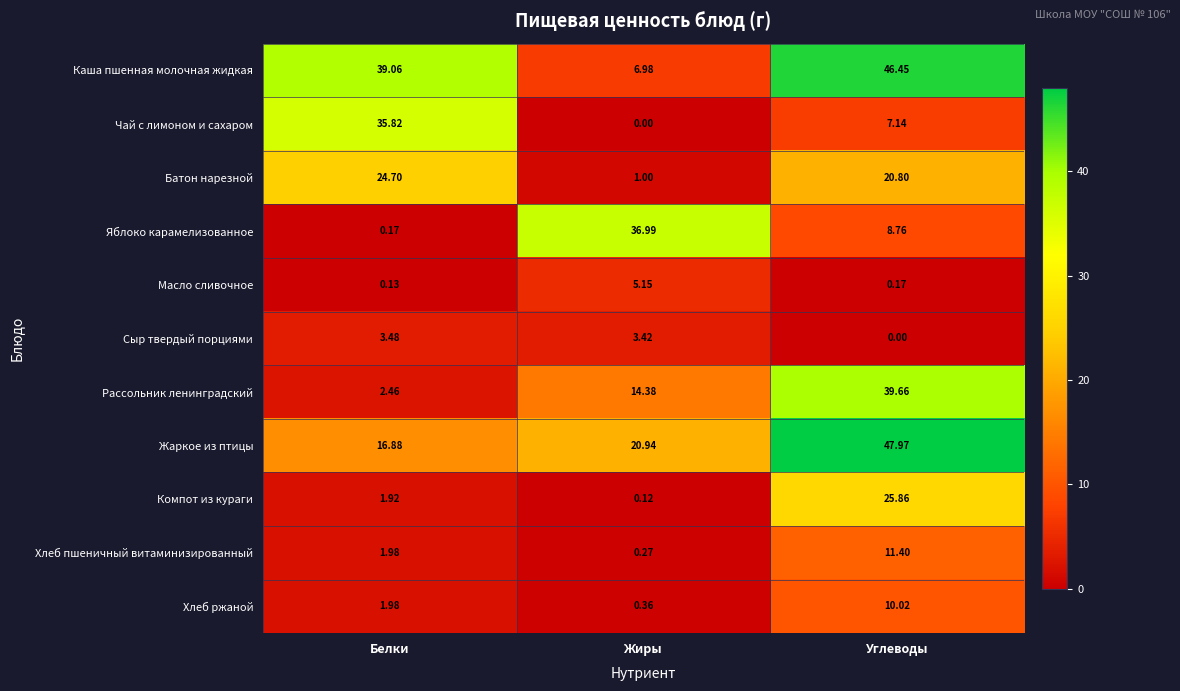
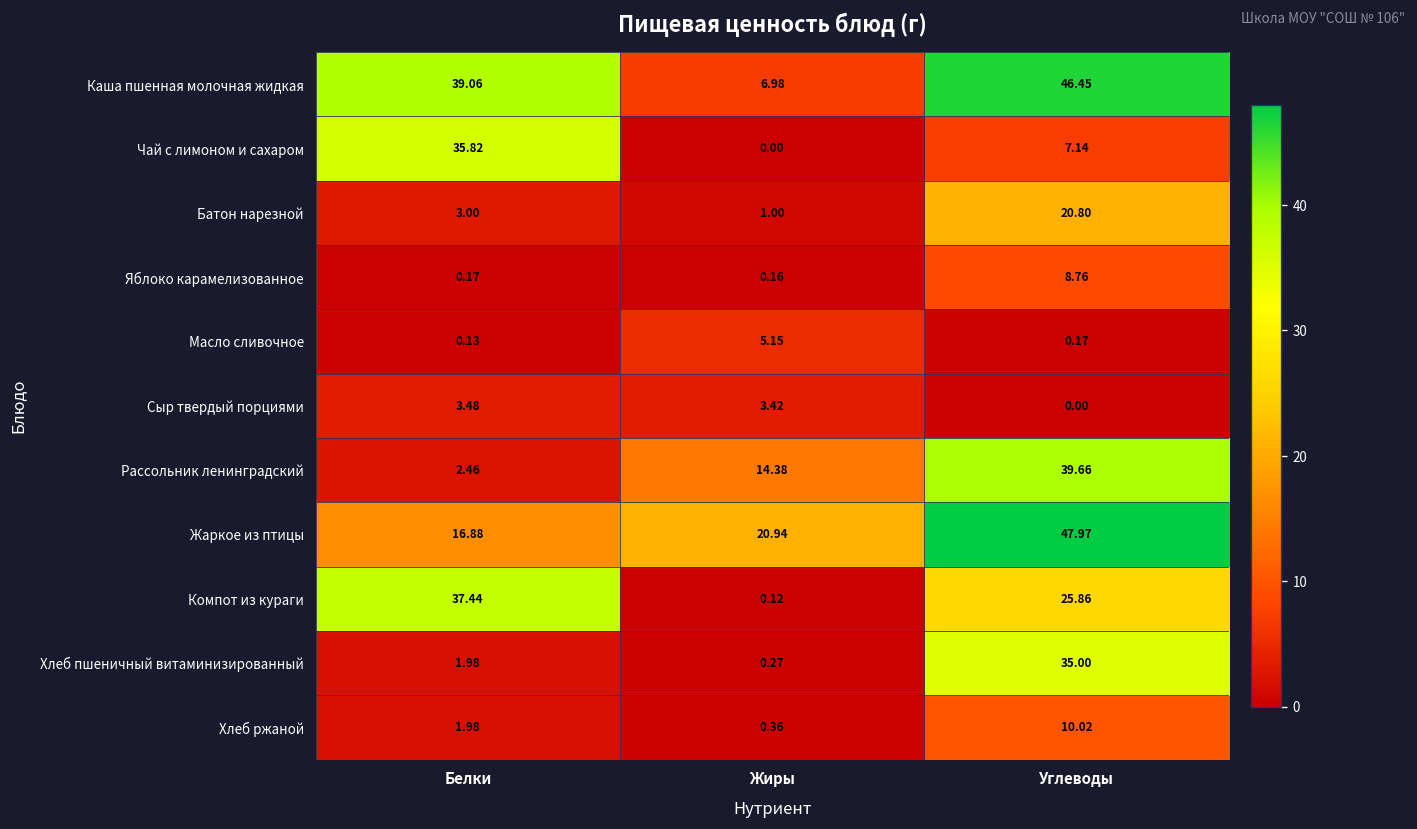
Батон нарезной, Белки: 24.70 -> 3.00
Яблоко карамелизованное, Жиры: 36.99 -> 0.16
Компот из кураги, Белки: 1.92 -> 37.44
Хлеб пшеничный витаминизированный, Углеводы: 11.40 -> 35.00
